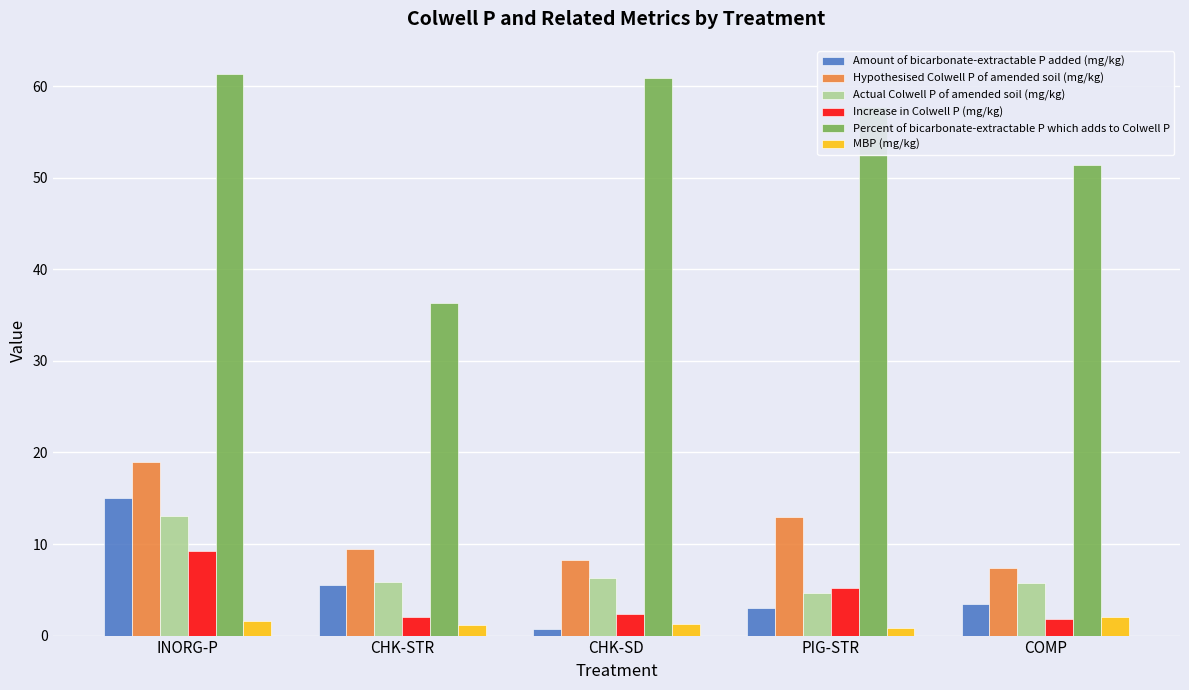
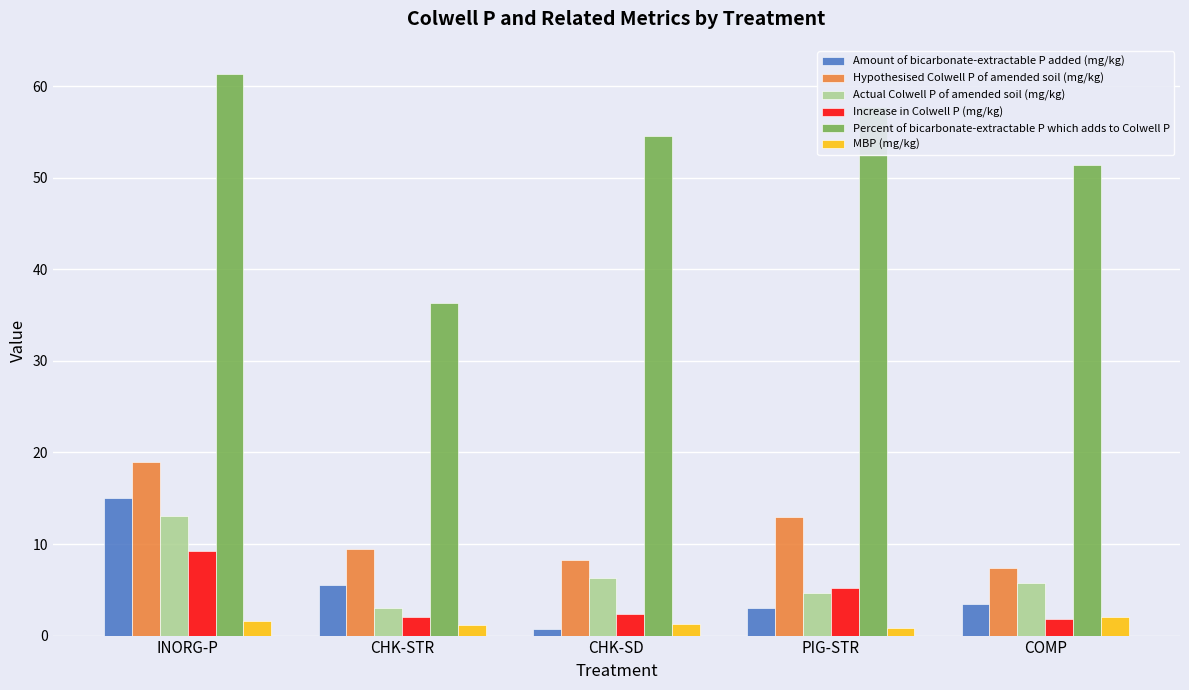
Actual Colwell P of amended soil (mg/kg), CHK-STR: 6 -> 3
Percent of bicarbonate-extractable P which adds to Colwell P, CHK-SD: 61 -> 55
